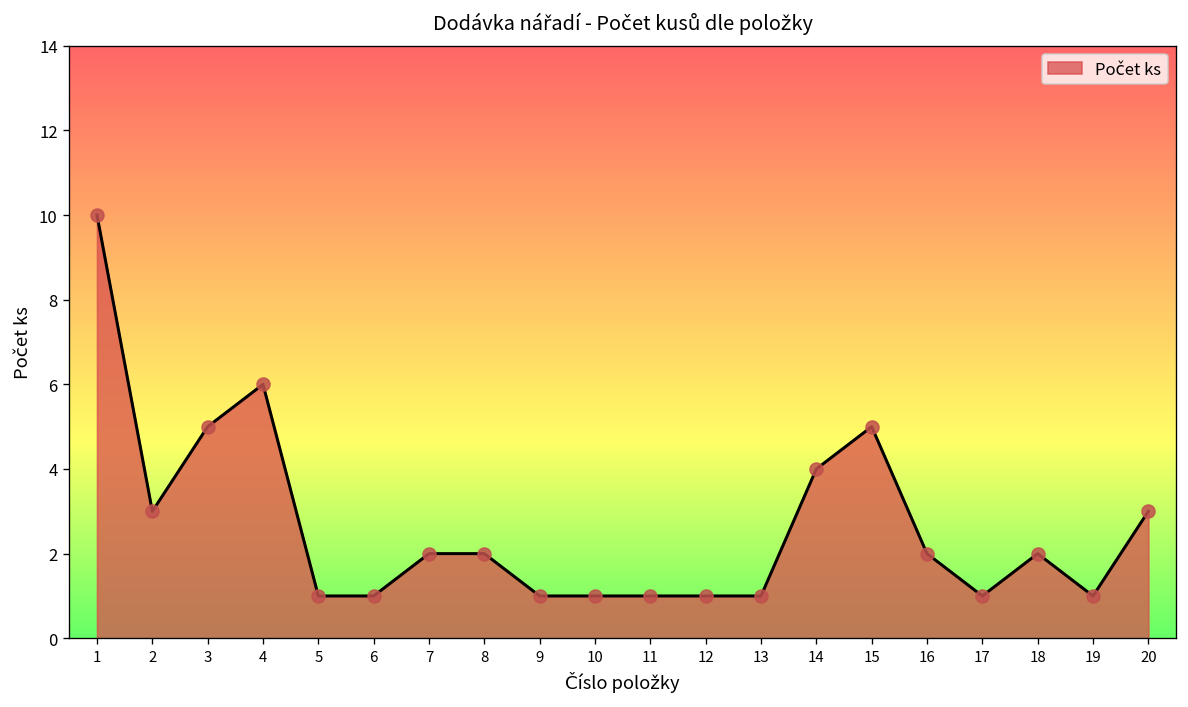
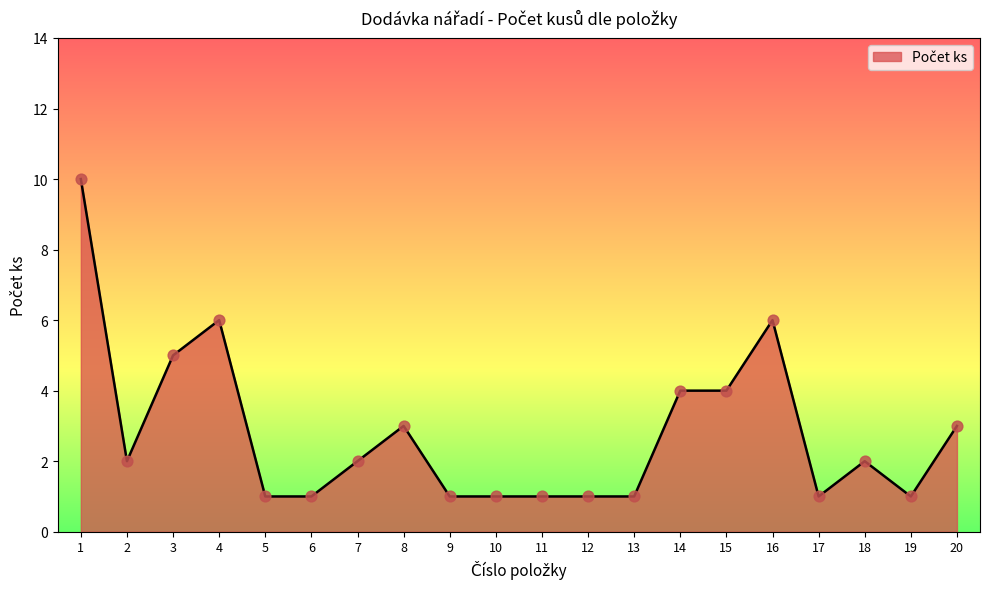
2: 3 -> 2
8: 2 -> 3
15: 5 -> 4
16: 2 -> 6
